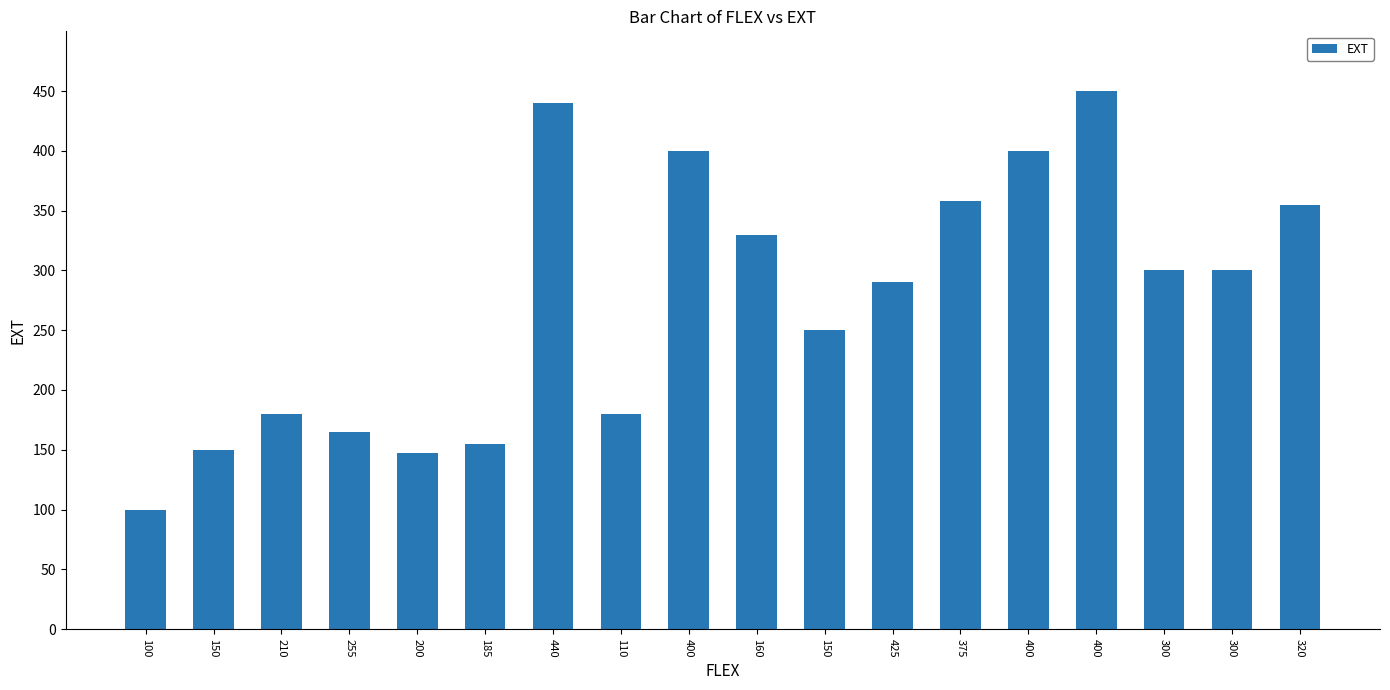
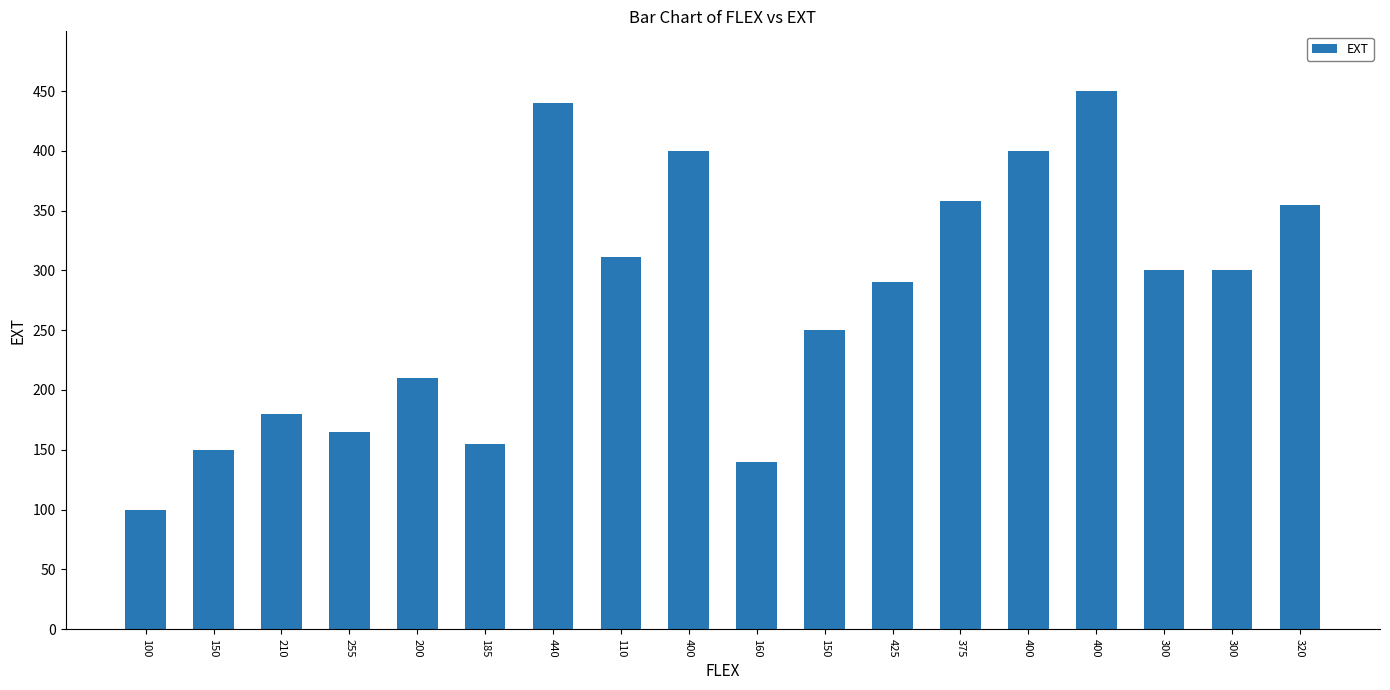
200: 147 -> 210
110: 180 -> 311
160: 330 -> 140
